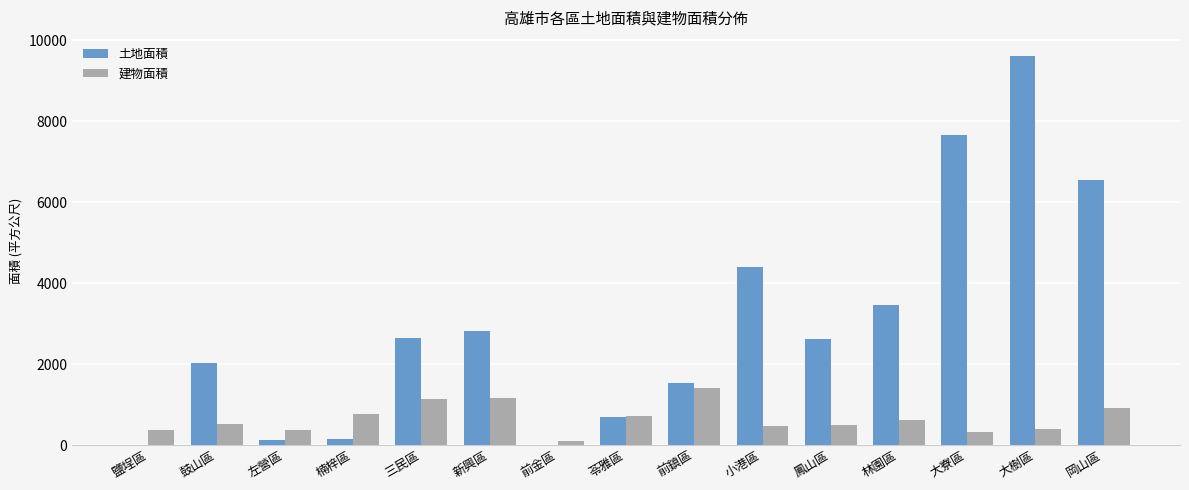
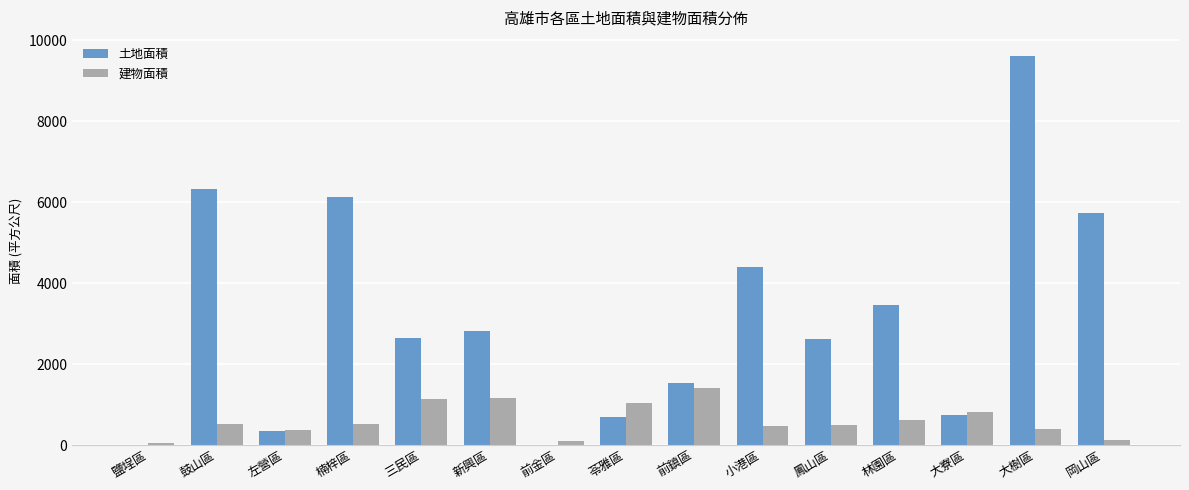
建物面積, 鹽埕區: 400 -> 0
土地面積, 鼓山區: 2000 -> 6300
土地面積, 左營區: 100 -> 400
土地面積, 楠梓區: 100 -> 6100
建物面積, 楠梓區: 800 -> 500
建物面積, 苓雅區: 700 -> 1000
土地面積, 大寮區: 7700 -> 700
建物面積, 大寮區: 300 -> 800
土地面積, 岡山區: 6600 -> 5700
建物面積, 岡山區: 900 -> 100
